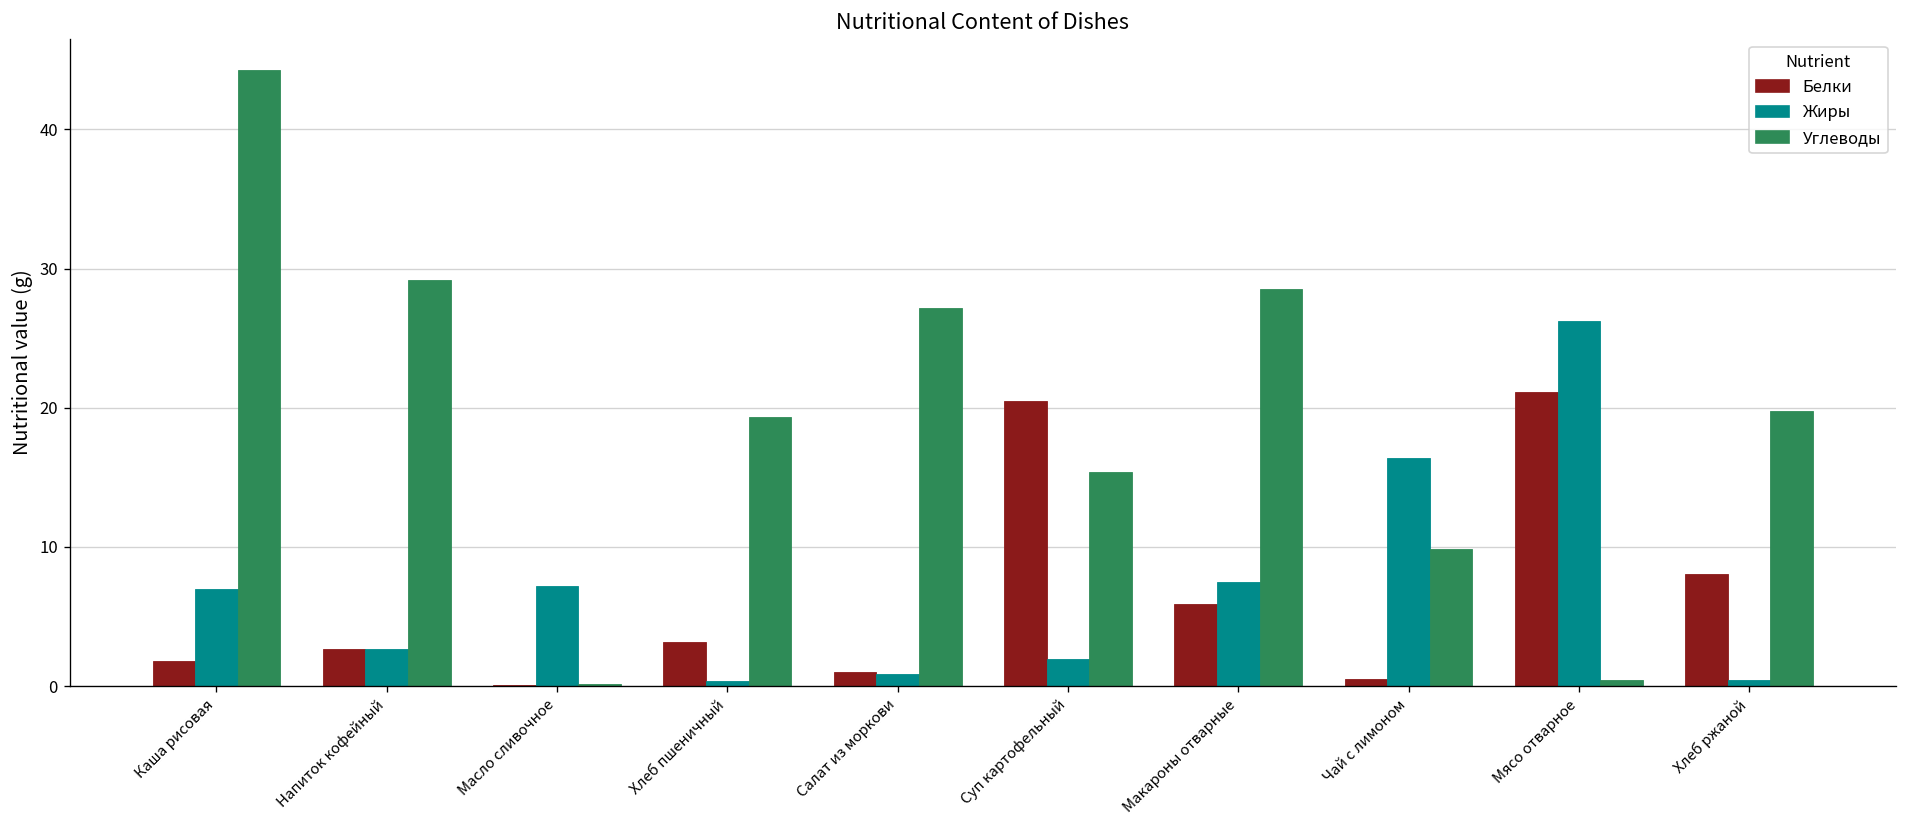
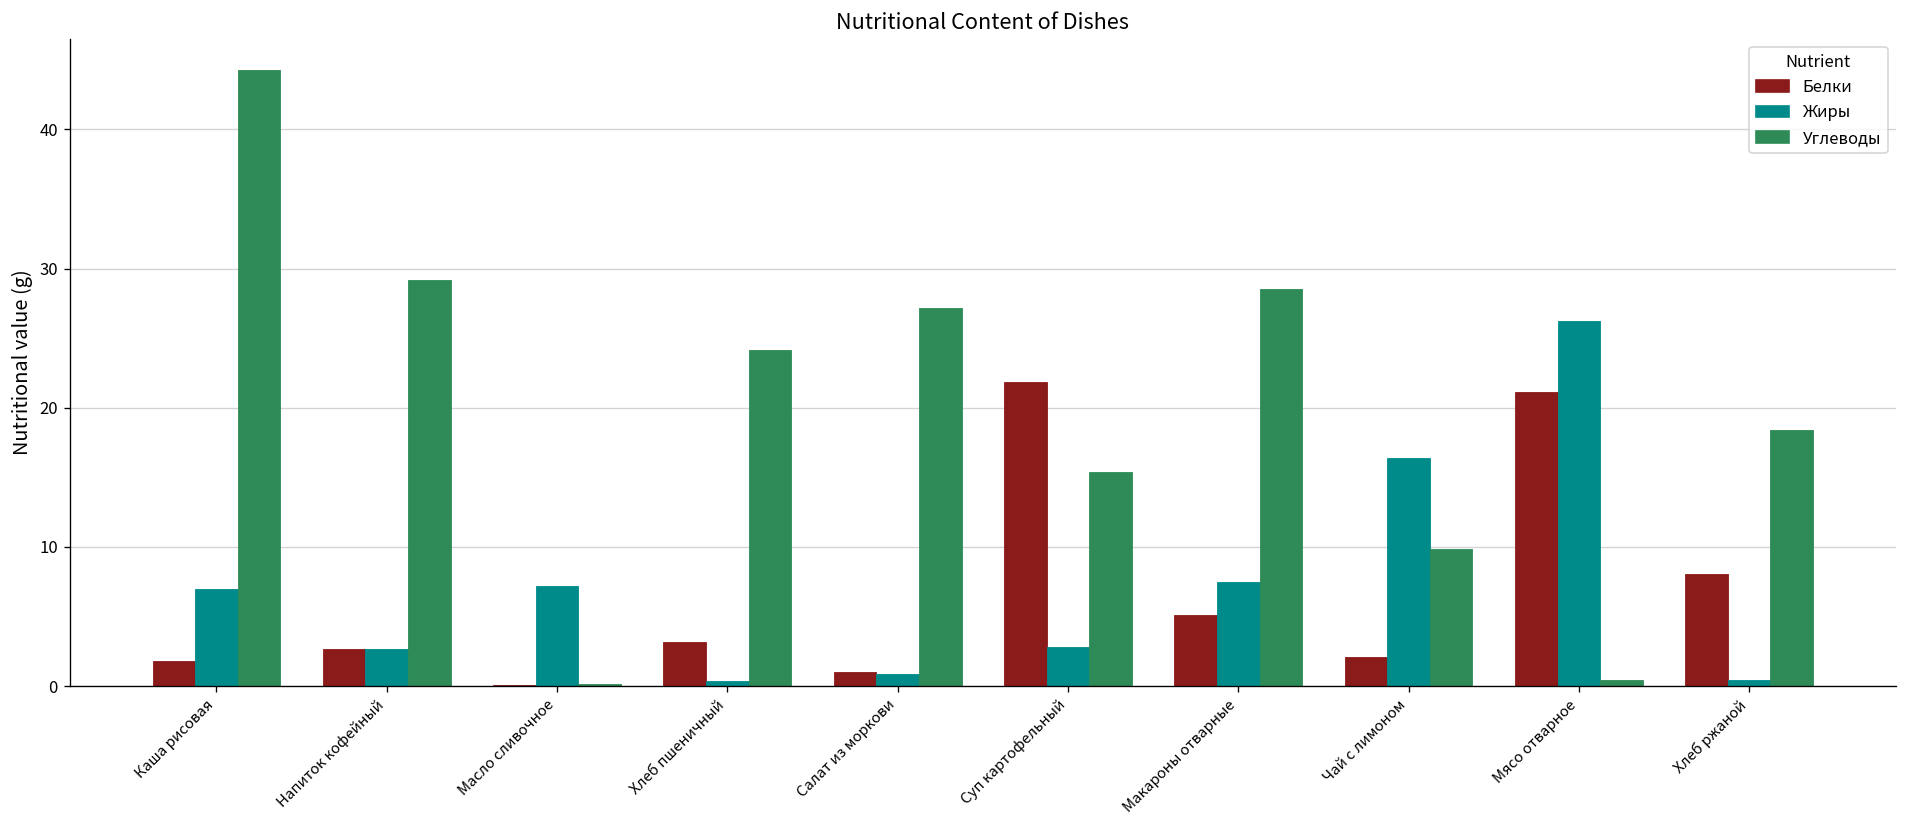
Углеводы, Хлеб пшеничный: 19.3 -> 24.2
Белки, Суп картофельный: 20.5 -> 21.9
Жиры, Суп картофельный: 2.0 -> 2.8
Белки, Макароны отварные: 5.9 -> 5.1
Белки, Чай с лимоном: 0.5 -> 2.1
Углеводы, Хлеб ржаной: 19.8 -> 18.4
